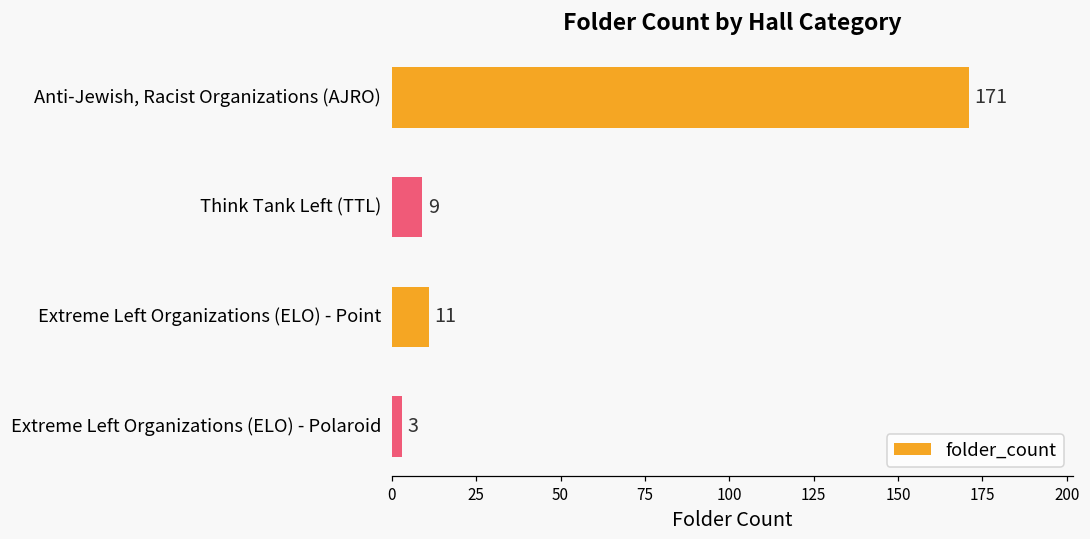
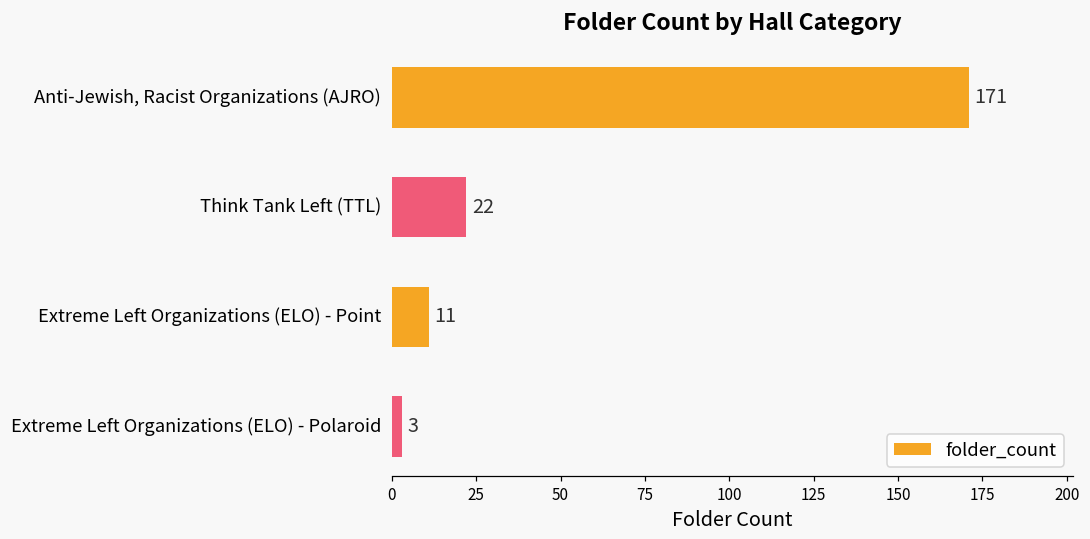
Think Tank Left (TTL): 9 -> 22
